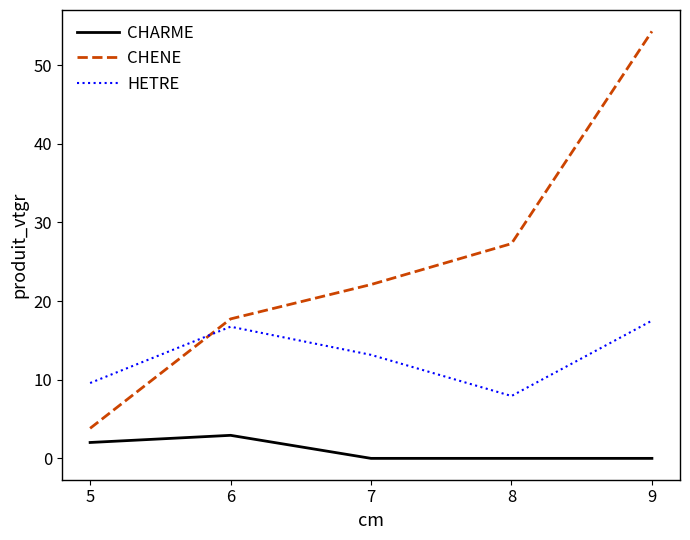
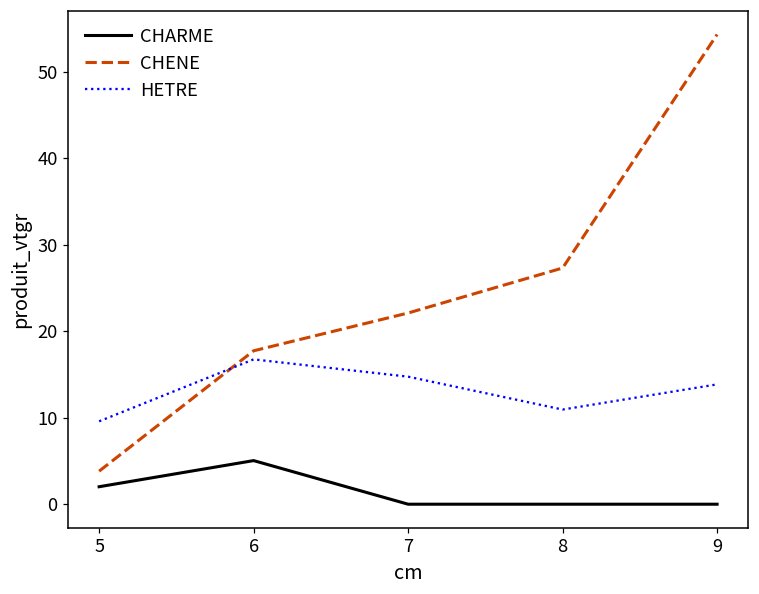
CHARME, 6: 3 -> 5
HETRE, 7: 13 -> 15
HETRE, 8: 8 -> 11
HETRE, 9: 18 -> 14
